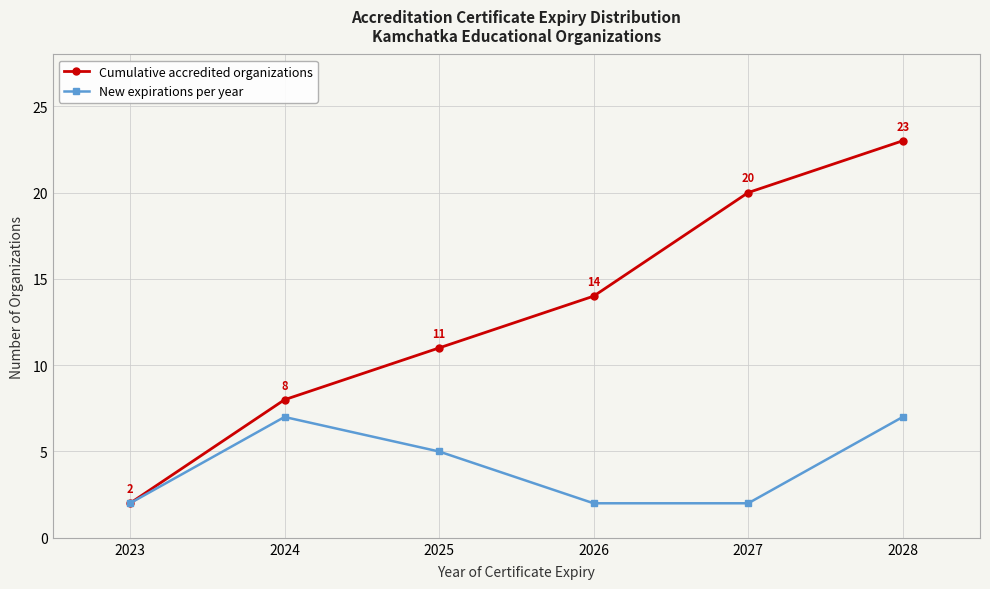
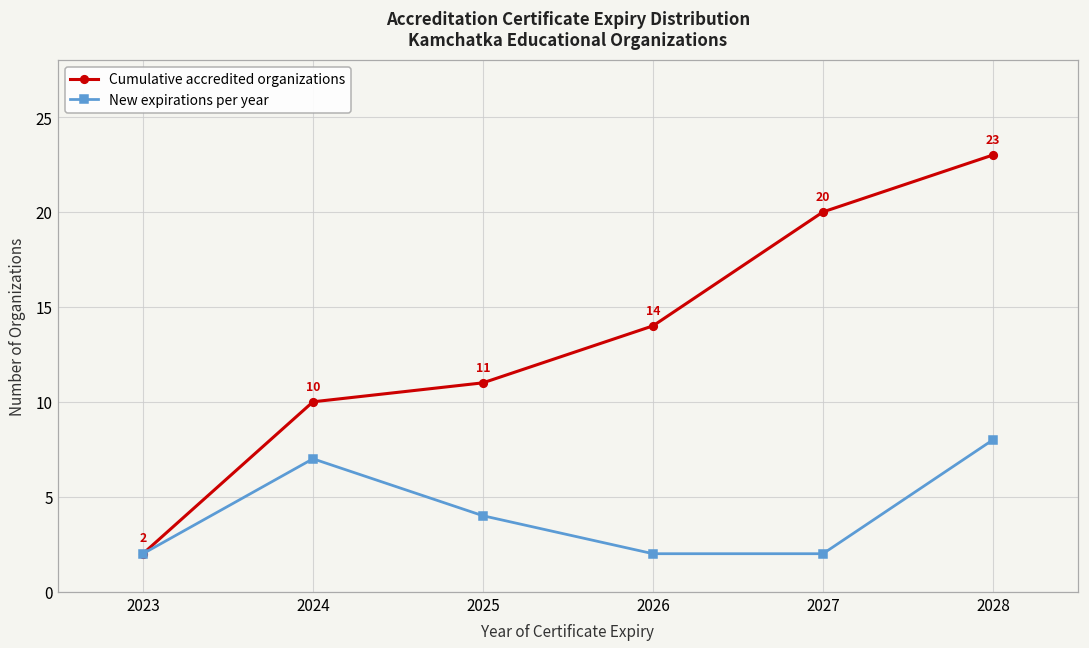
Cumulative accredited organizations, 2024: 8 -> 10
New expirations per year, 2025: 5 -> 4
New expirations per year, 2028: 7 -> 8
